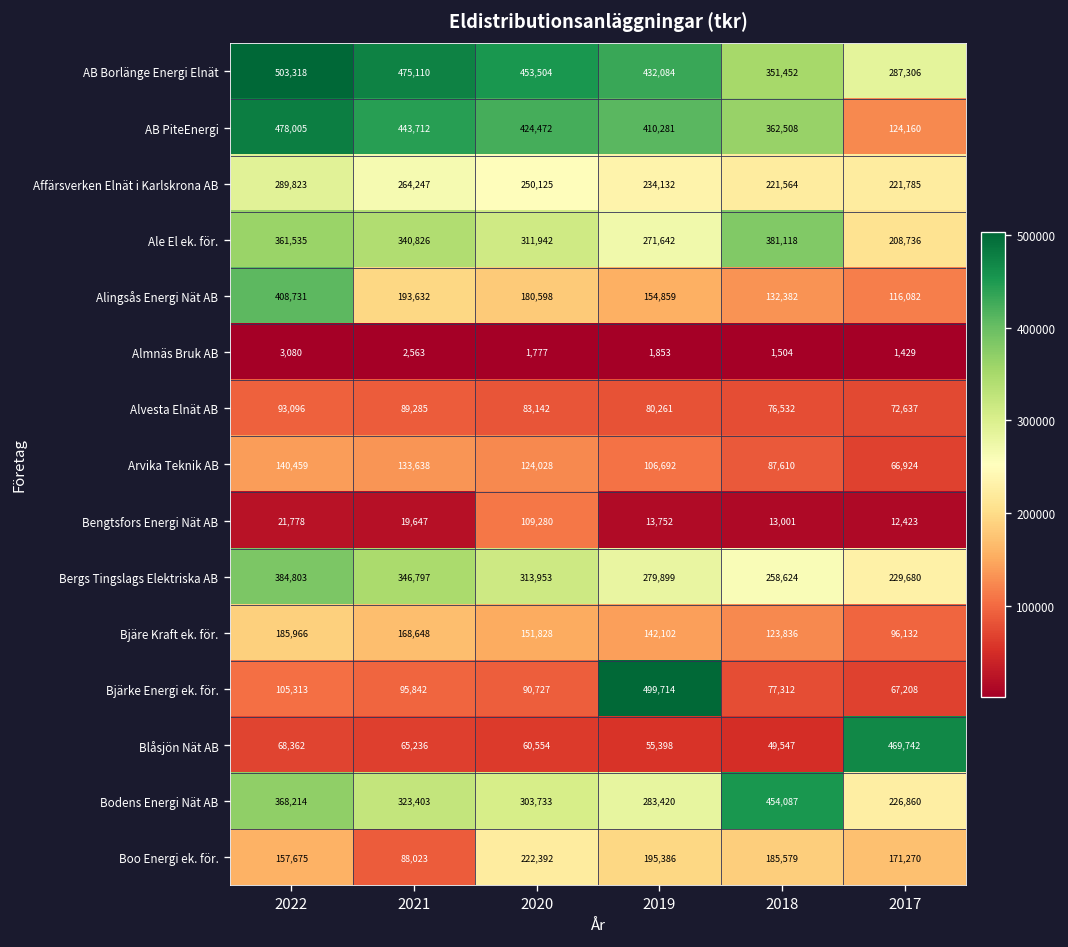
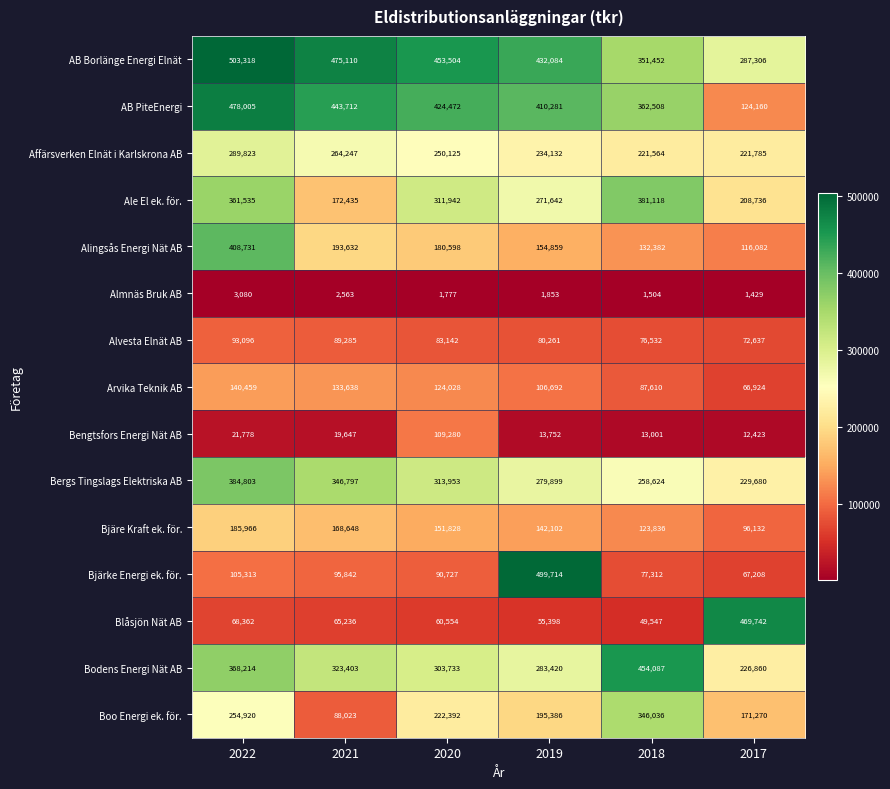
Ale El ek. för., 2021: 340,826 -> 172,435
Boo Energi ek. för., 2022: 157,675 -> 254,920
Boo Energi ek. för., 2018: 185,579 -> 346,036
